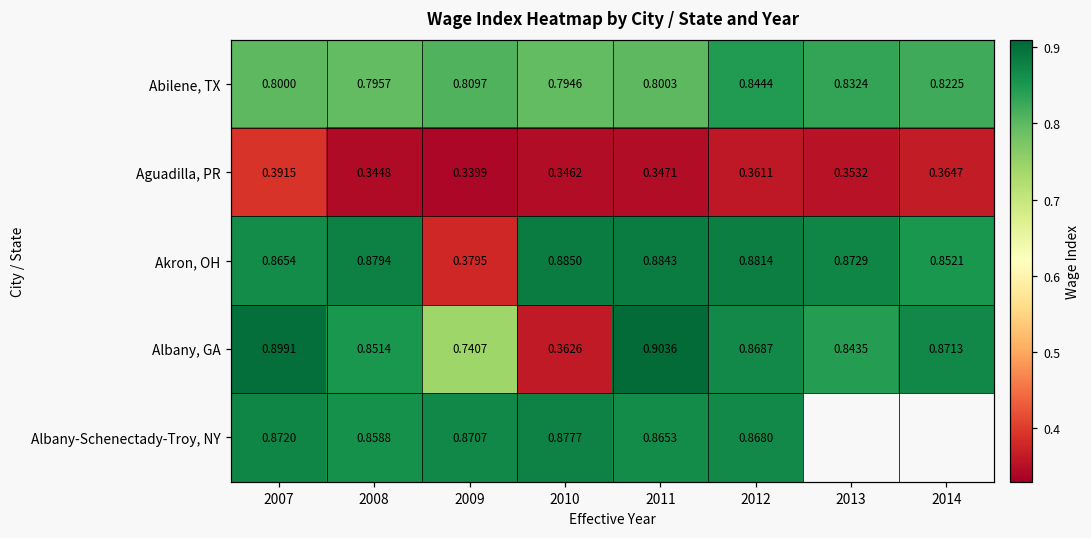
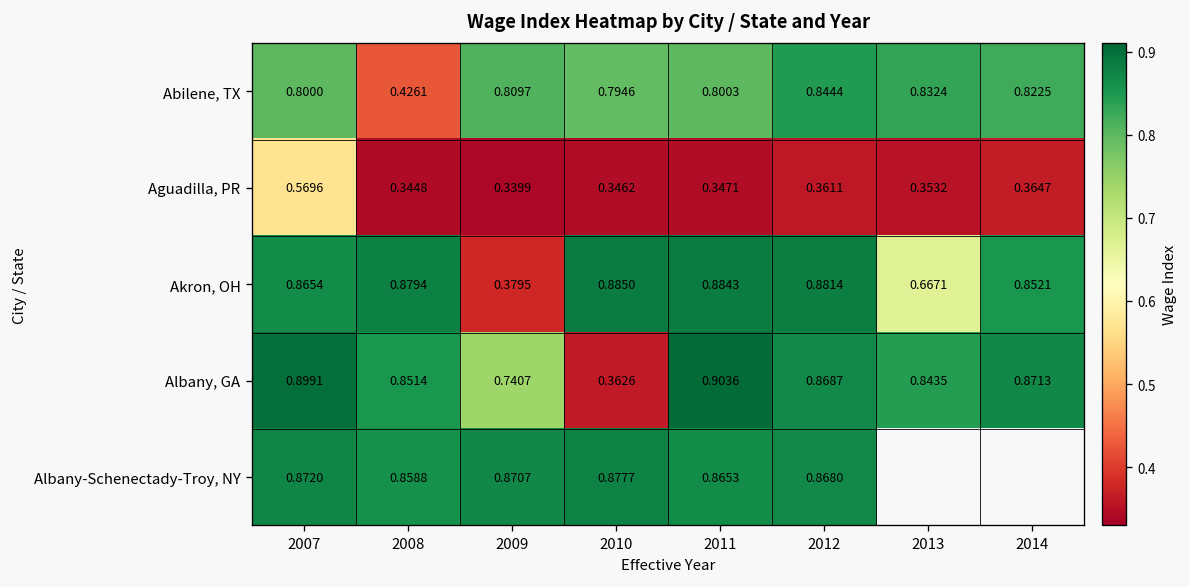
Abilene, TX, 2008: 0.7957 -> 0.4261
Aguadilla, PR, 2007: 0.3915 -> 0.5696
Akron, OH, 2013: 0.8729 -> 0.6671
